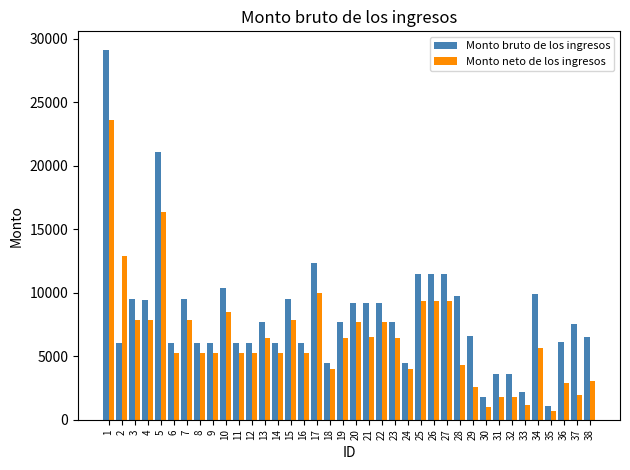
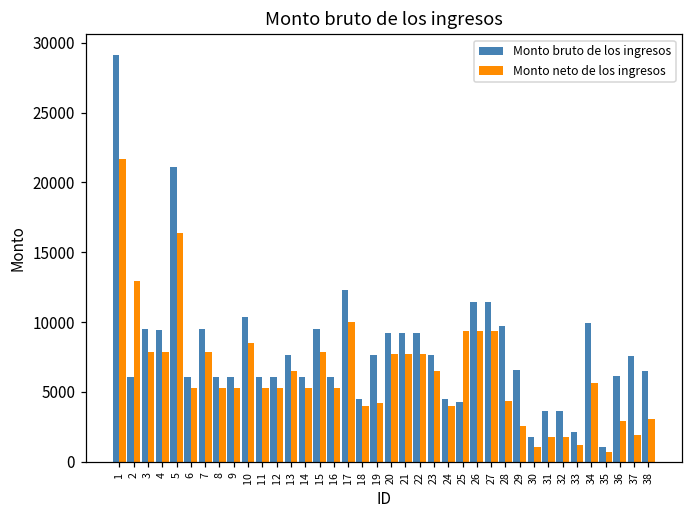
Monto neto de los ingresos, 1: 23600 -> 21700
Monto neto de los ingresos, 19: 6500 -> 4200
Monto neto de los ingresos, 21: 6500 -> 7700
Monto bruto de los ingresos, 25: 11500 -> 4300
